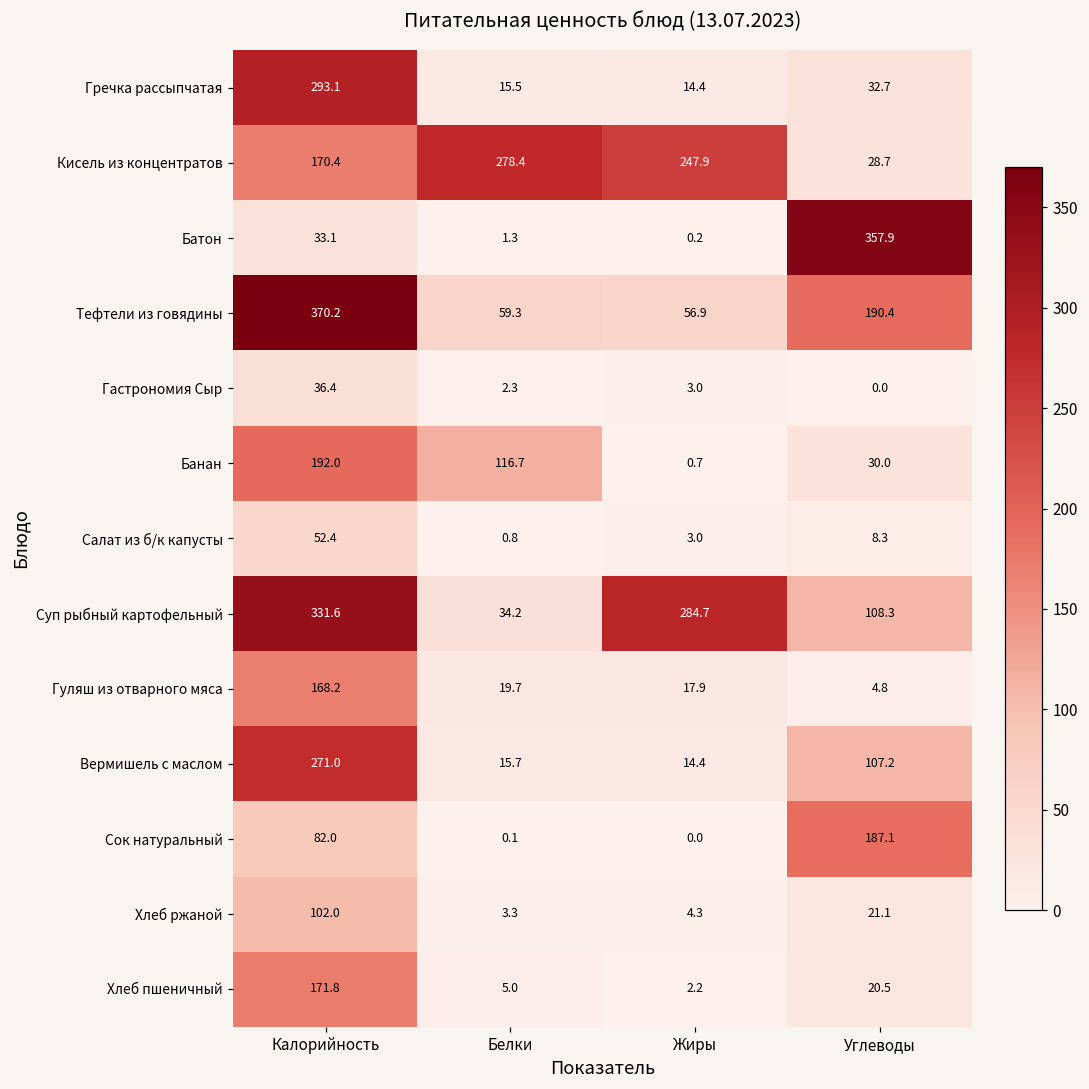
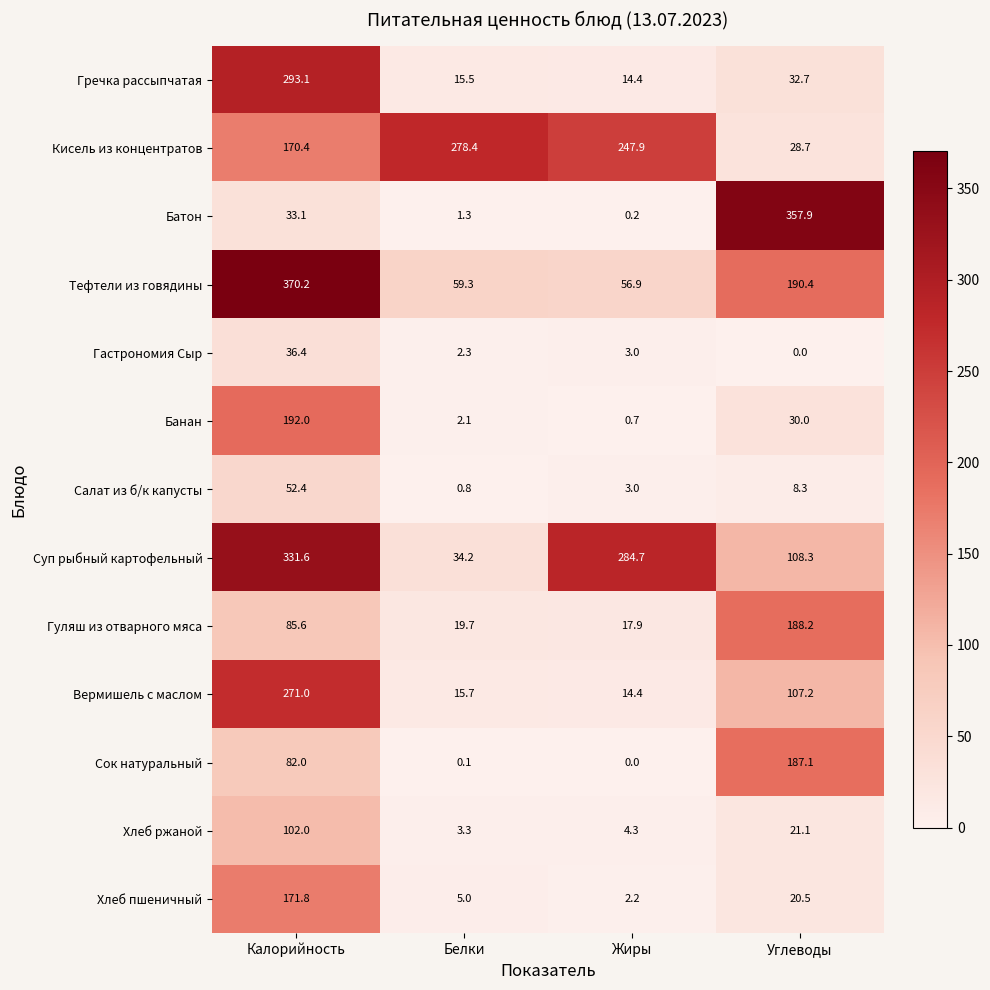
Банан, Белки: 116.7 -> 2.1
Гуляш из отварного мяса, Калорийность: 168.2 -> 85.6
Гуляш из отварного мяса, Углеводы: 4.8 -> 188.2
